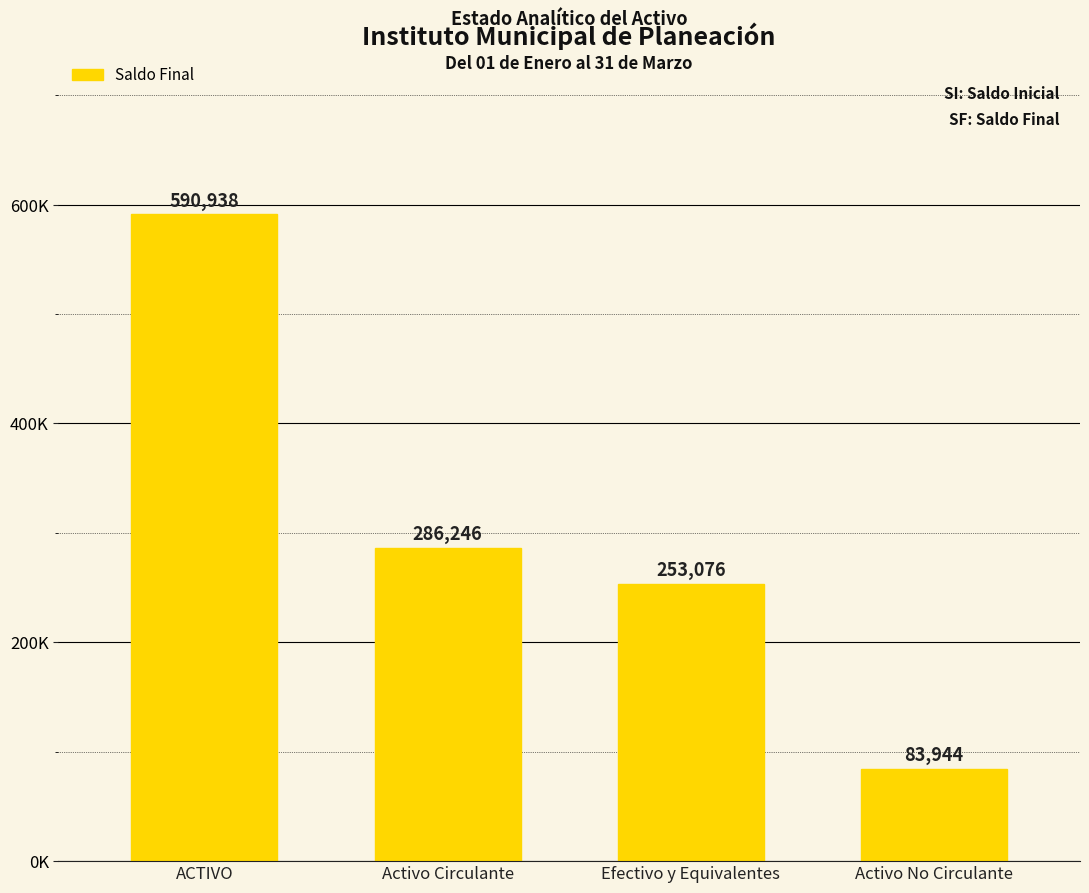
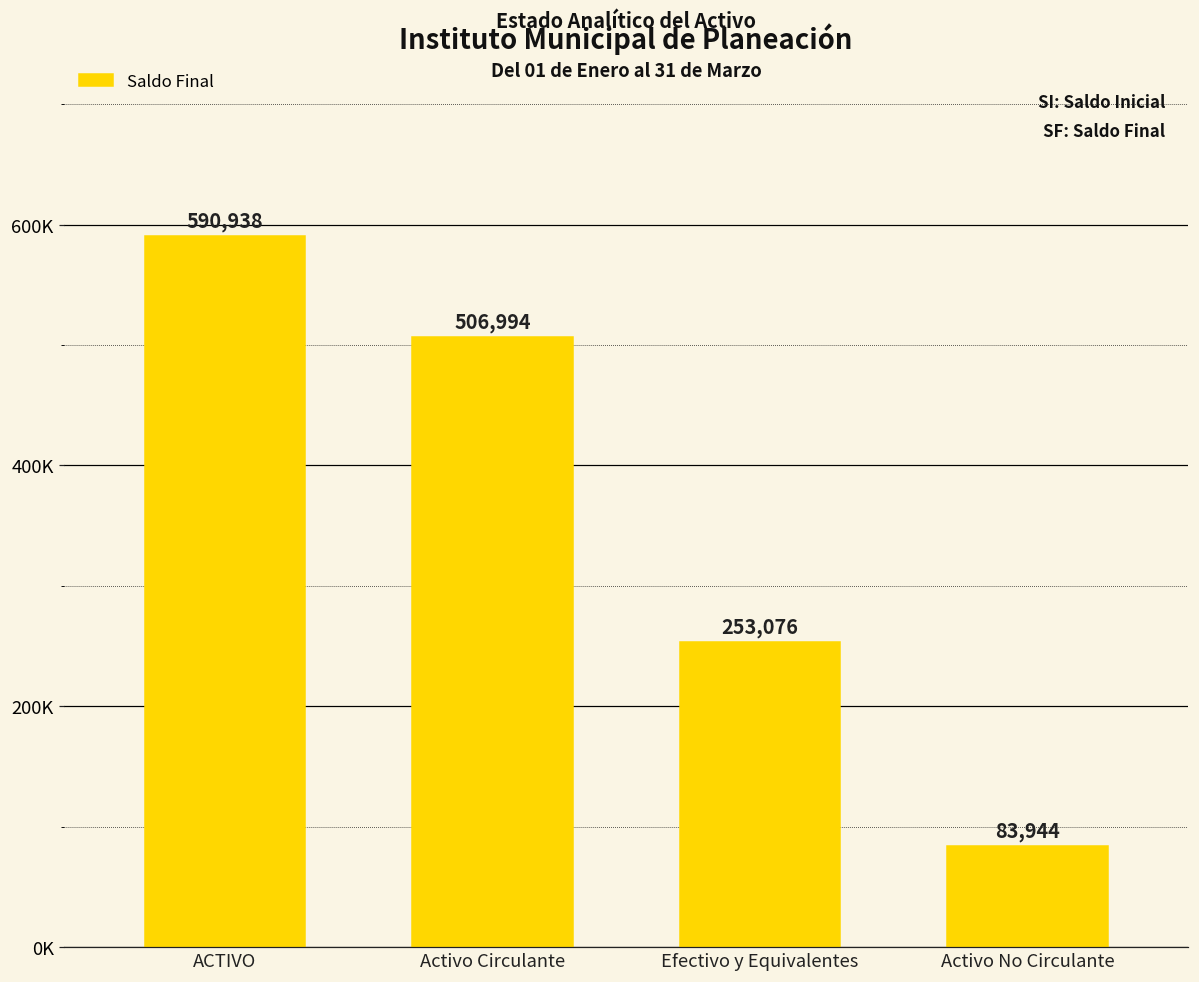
Activo Circulante: 286,246 -> 506,994
